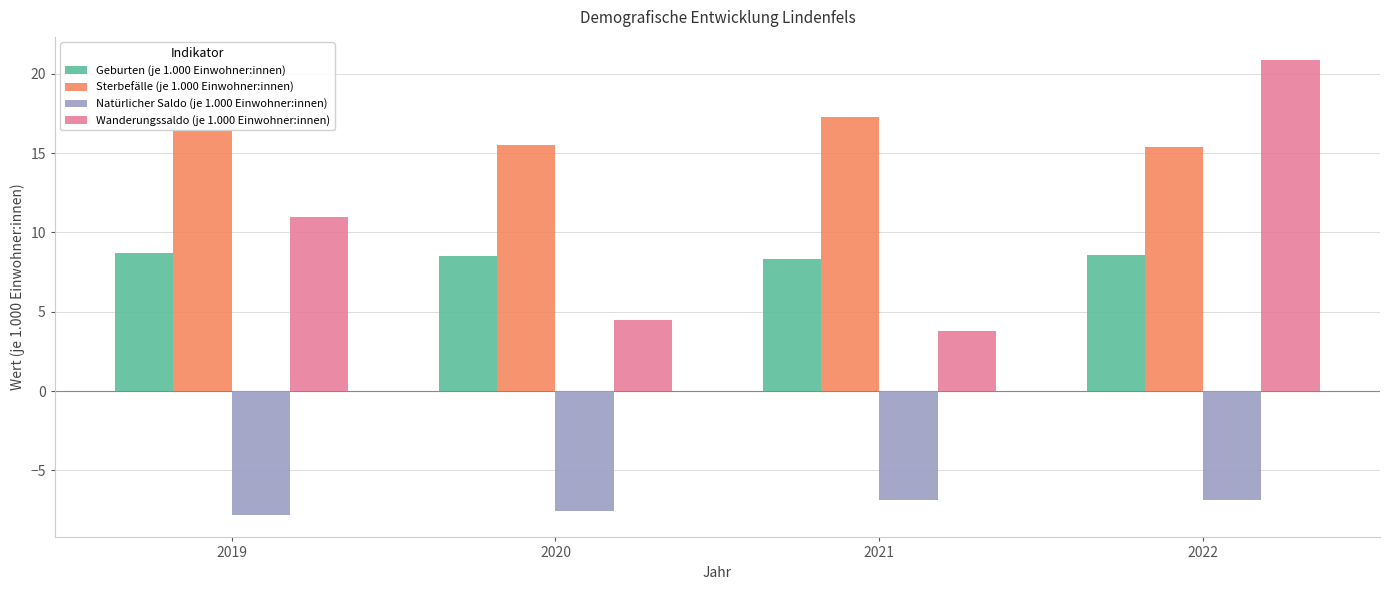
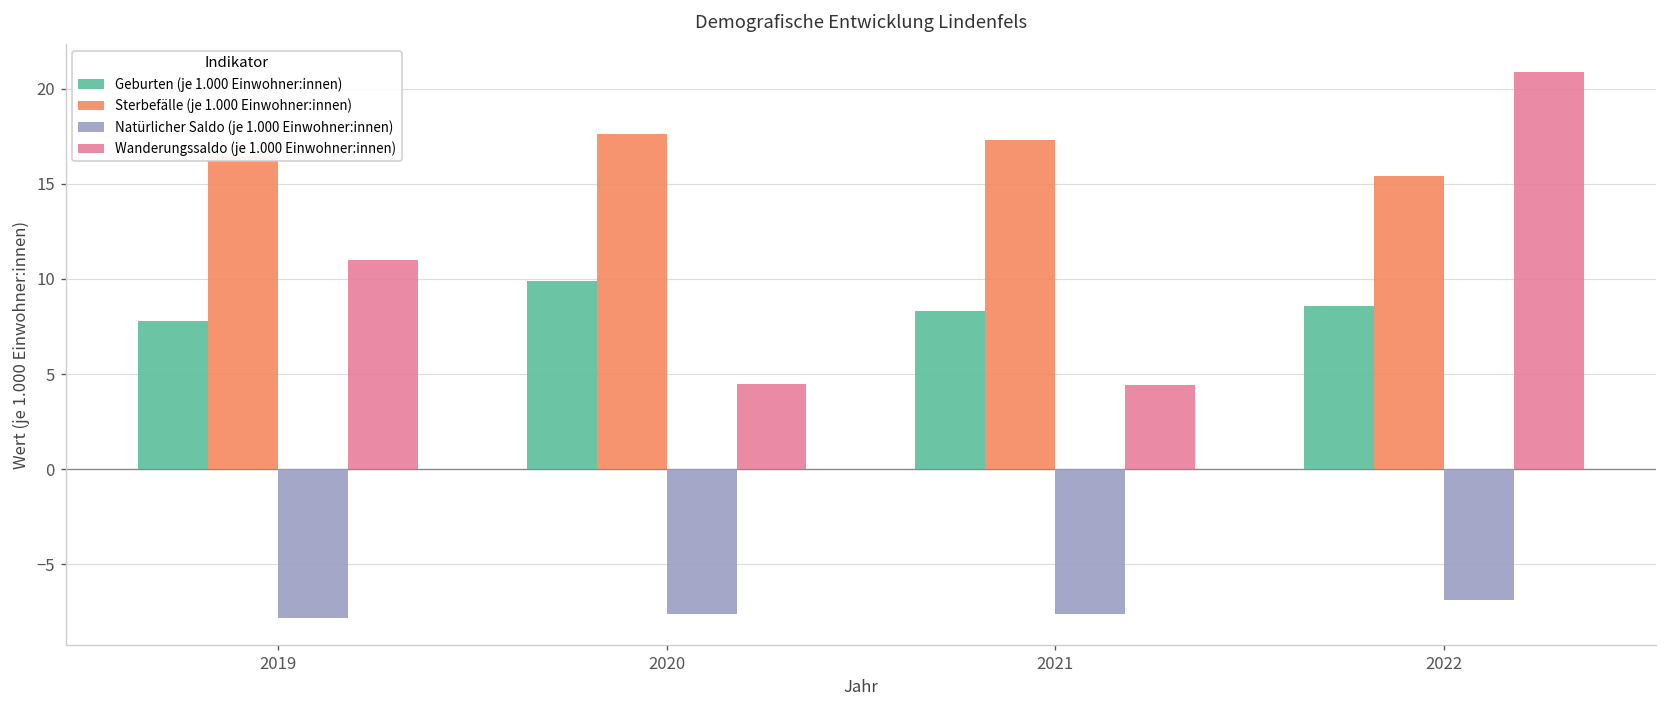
Geburten (je 1.000 Einwohner:innen), 2019: 8.7 -> 7.8
Geburten (je 1.000 Einwohner:innen), 2020: 8.5 -> 9.9
Sterbefälle (je 1.000 Einwohner:innen), 2020: 15.5 -> 17.6
Natürlicher Saldo (je 1.000 Einwohner:innen), 2021: -6.9 -> -7.6
Wanderungssaldo (je 1.000 Einwohner:innen), 2021: 3.8 -> 4.4
